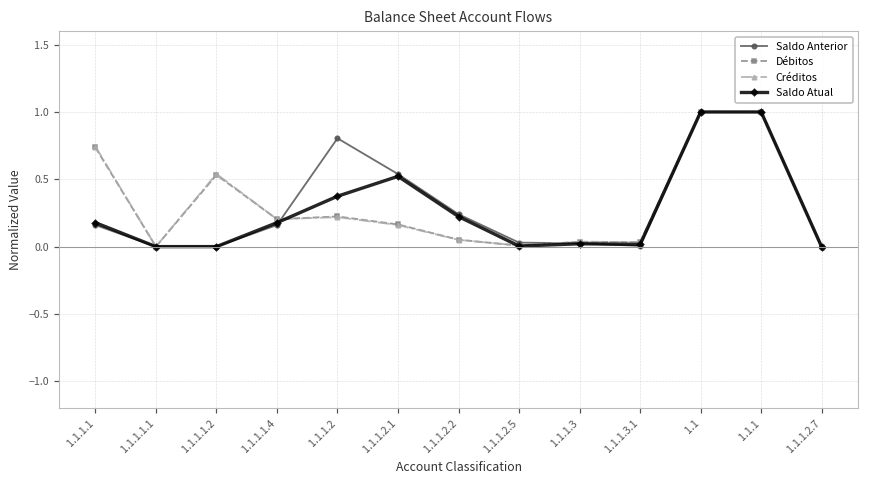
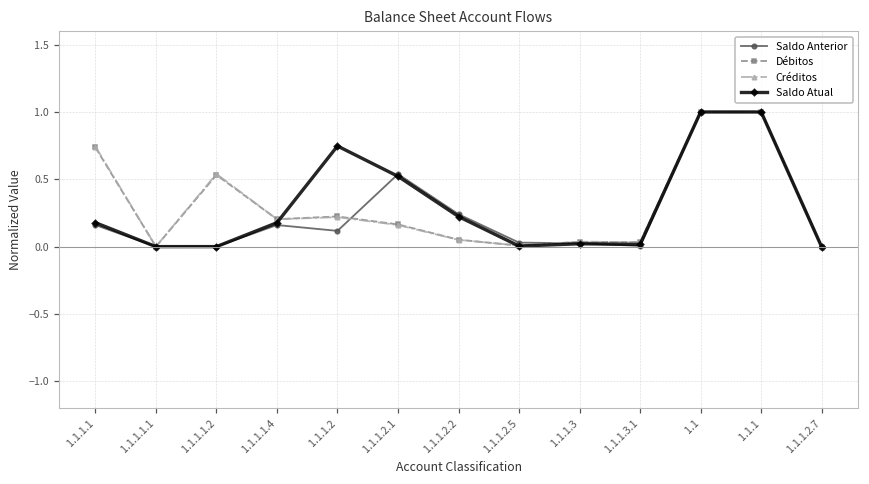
Saldo Anterior, 1.1.1.2: 0.80 -> 0.12
Saldo Atual, 1.1.1.2: 0.37 -> 0.75
